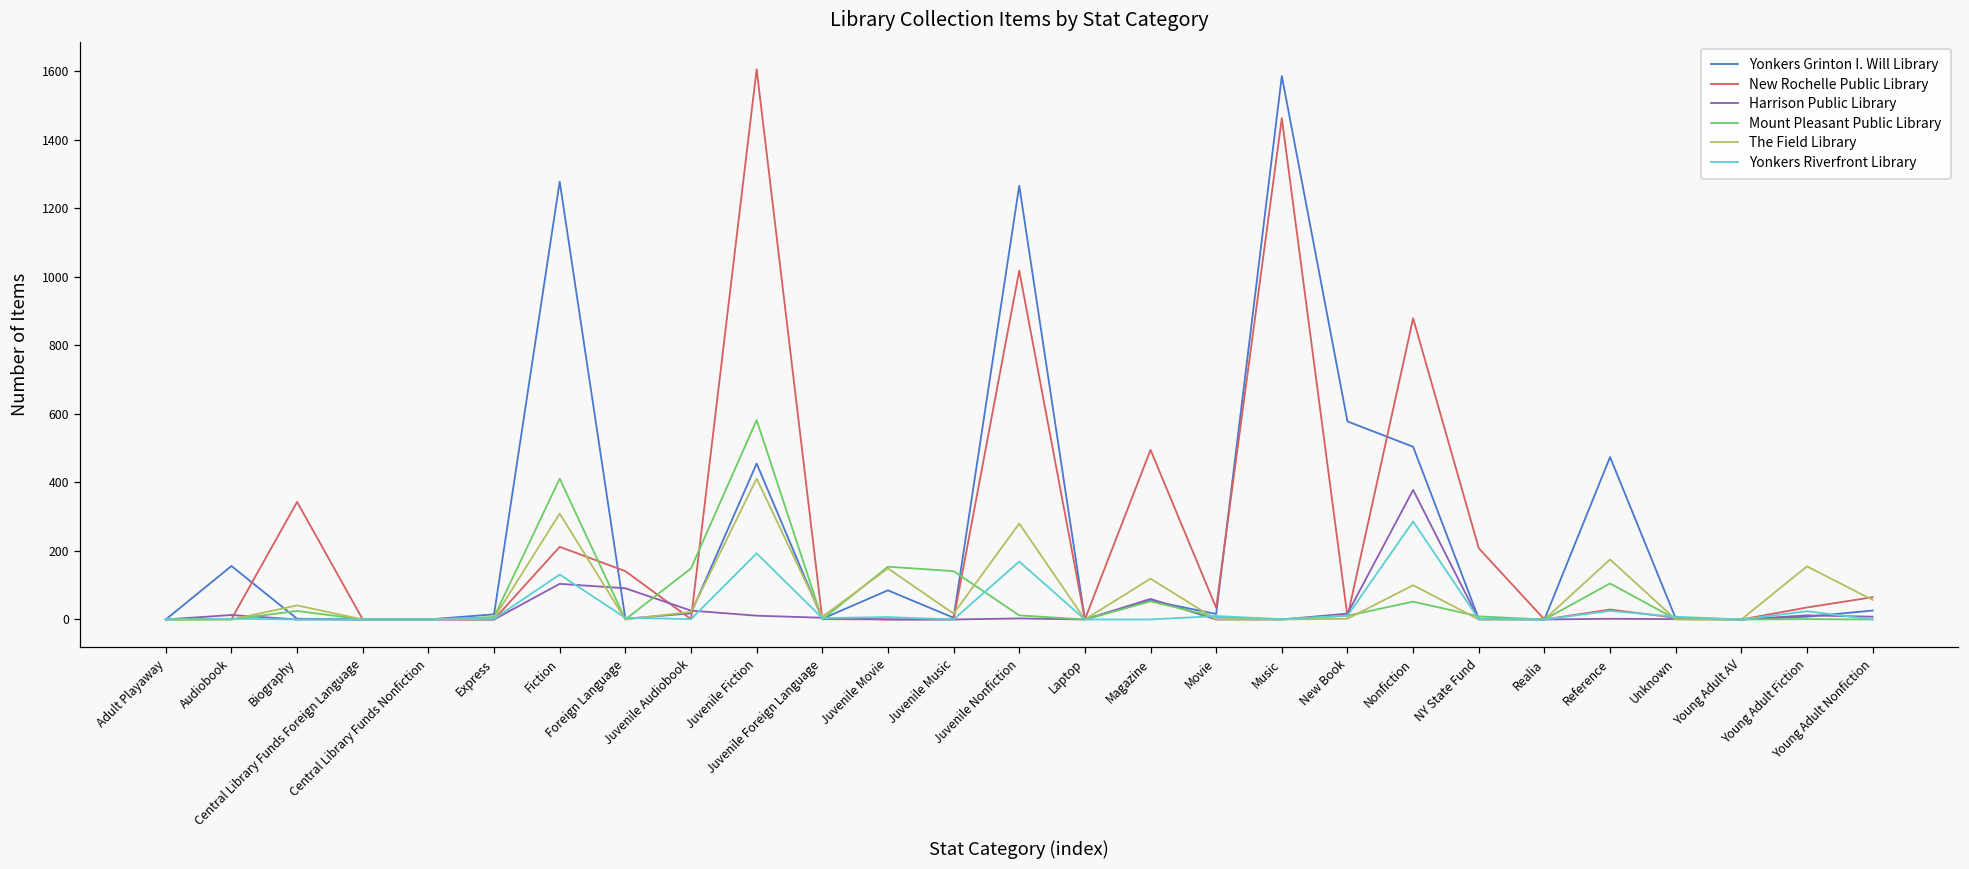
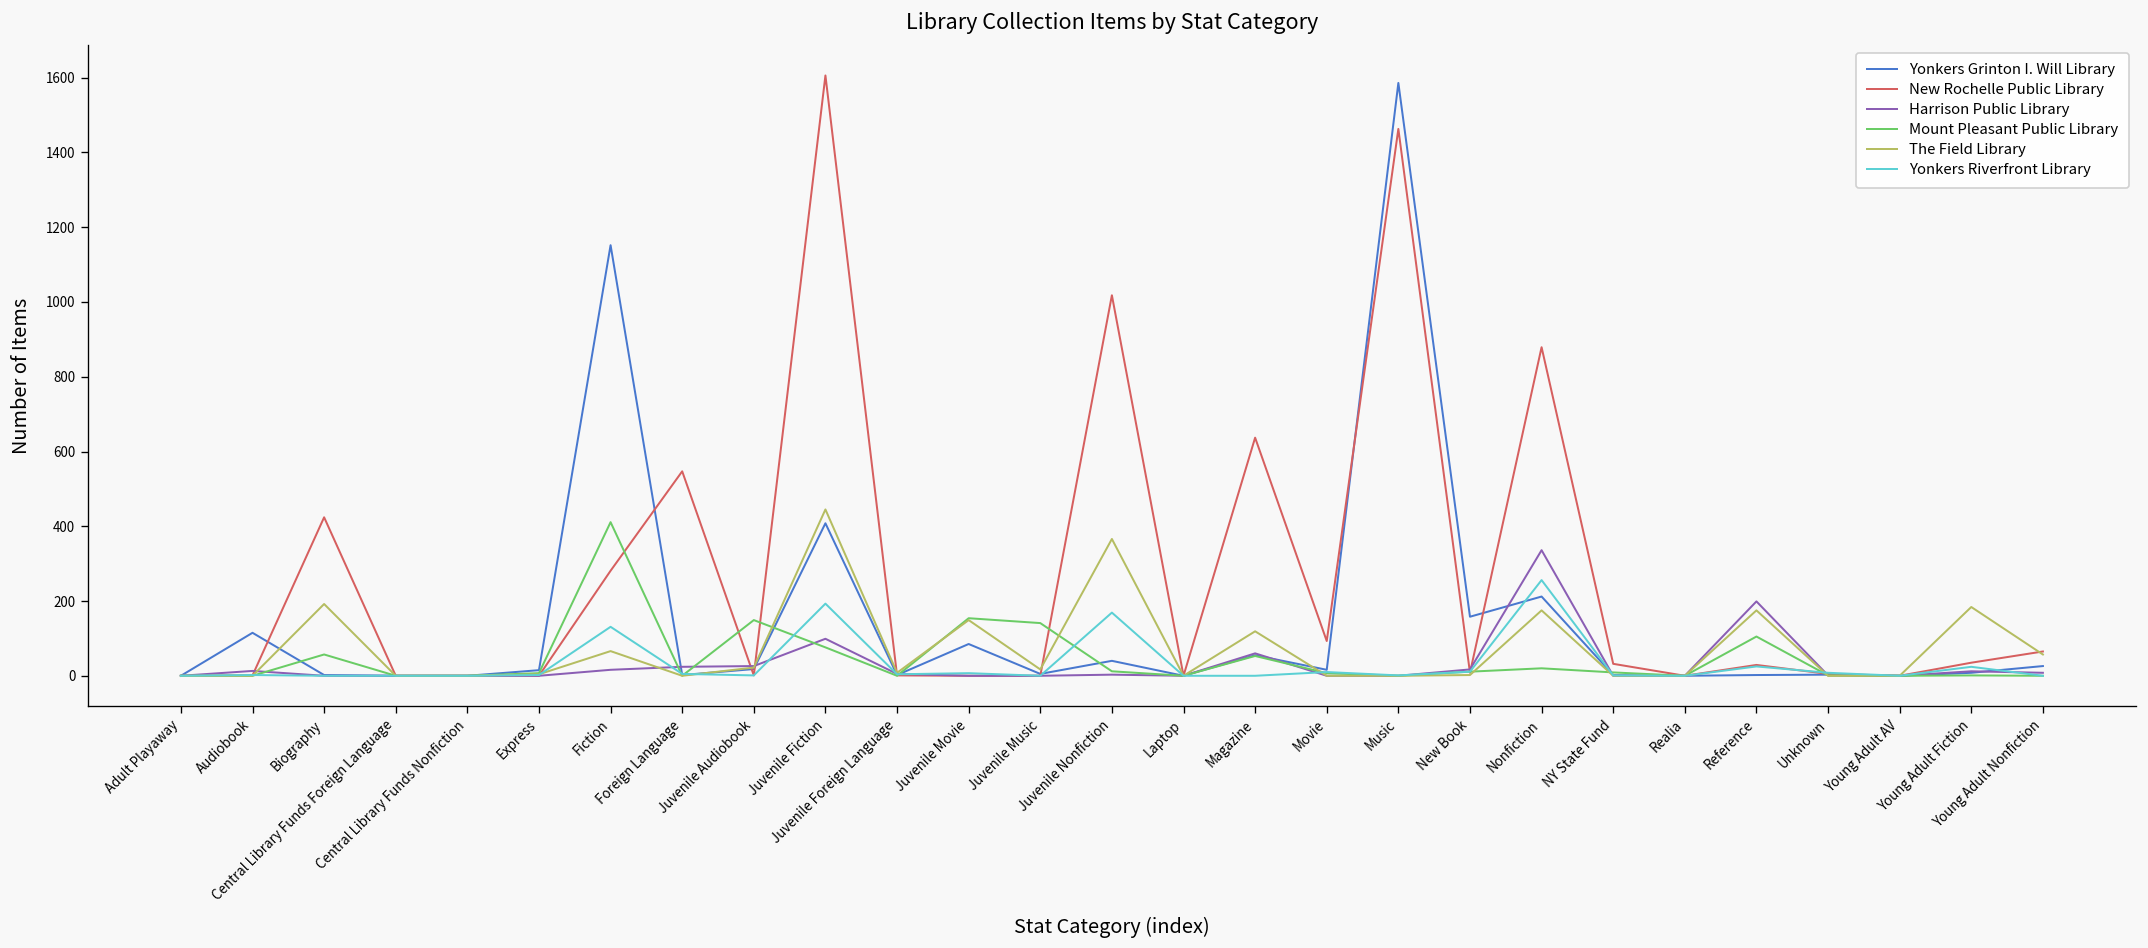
Yonkers Grinton I. Will Library, Audiobook: 160 -> 120
New Rochelle Public Library, Biography: 340 -> 420
Mount Pleasant Public Library, Biography: 30 -> 60
The Field Library, Biography: 40 -> 190
Yonkers Grinton I. Will Library, Fiction: 1280 -> 1150
New Rochelle Public Library, Fiction: 210 -> 280
Harrison Public Library, Fiction: 100 -> 20
The Field Library, Fiction: 310 -> 70
New Rochelle Public Library, Foreign Language: 140 -> 550
Harrison Public Library, Foreign Language: 90 -> 20
Yonkers Grinton I. Will Library, Juvenile Fiction: 460 -> 410
Harrison Public Library, Juvenile Fiction: 10 -> 100
Mount Pleasant Public Library, Juvenile Fiction: 580 -> 80
The Field Library, Juvenile Fiction: 410 -> 450
Yonkers Grinton I. Will Library, Juvenile Nonfiction: 1270 -> 40
The Field Library, Juvenile Nonfiction: 280 -> 370
New Rochelle Public Library, Magazine: 500 -> 640
New Rochelle Public Library, Movie: 30 -> 90
Yonkers Grinton I. Will Library, New Book: 580 -> 160
Yonkers Grinton I. Will Library, Nonfiction: 500 -> 210
Harrison Public Library, Nonfiction: 380 -> 340
Mount Pleasant Public Library, Nonfiction: 50 -> 20
The Field Library, Nonfiction: 100 -> 180
Yonkers Riverfront Library, Nonfiction: 290 -> 260
New Rochelle Public Library, NY State Fund: 210 -> 30
Yonkers Grinton I. Will Library, Reference: 470 -> 0
Harrison Public Library, Reference: 0 -> 200
The Field Library, Young Adult Fiction: 160 -> 180
